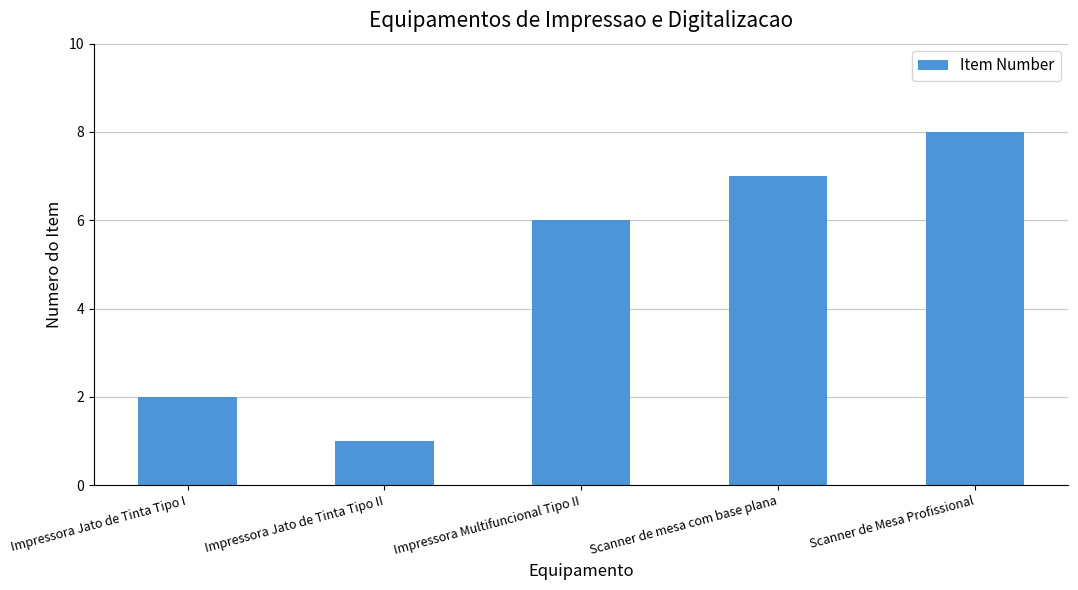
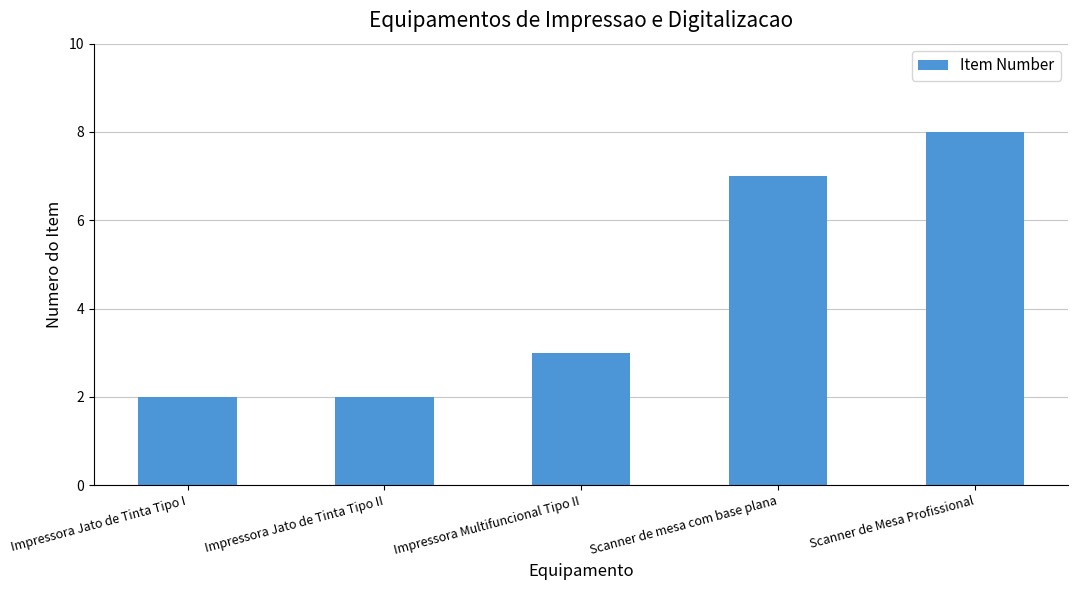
Impressora Jato de Tinta Tipo II: 1 -> 2
Impressora Multifuncional Tipo II: 6 -> 3
